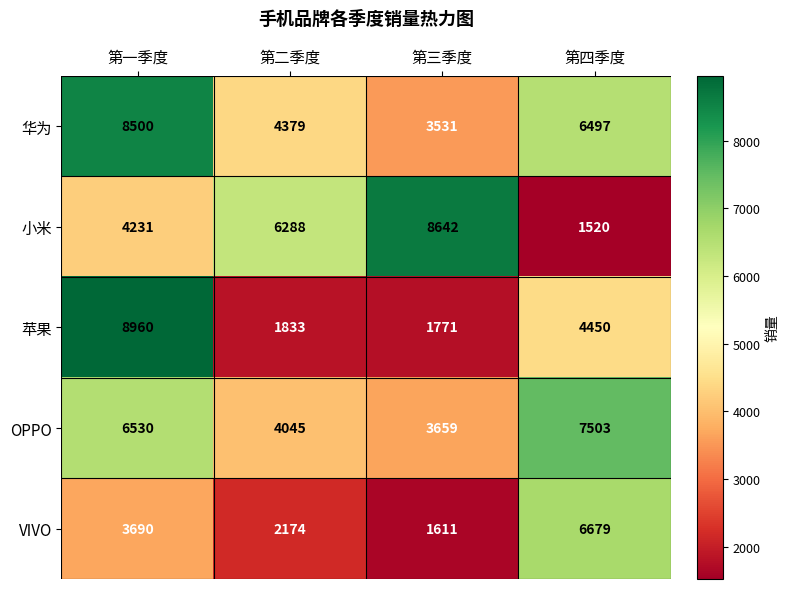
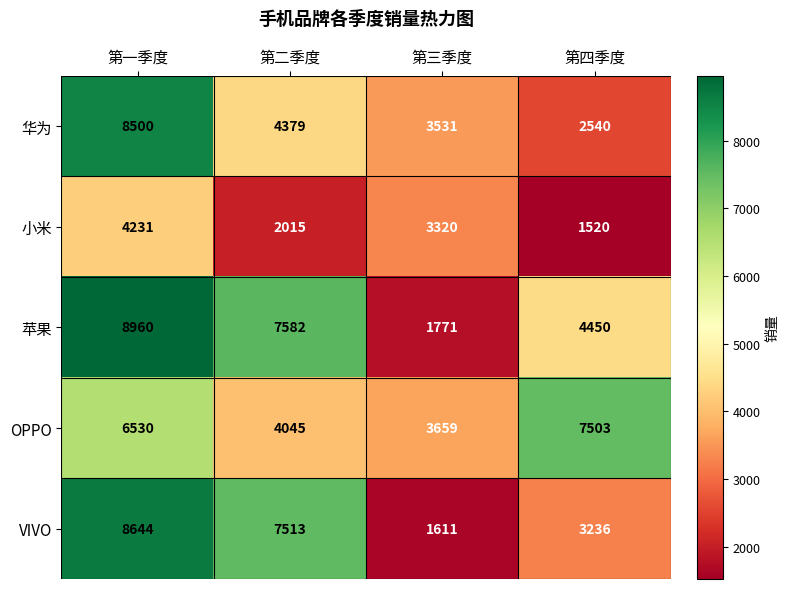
华为, 第四季度: 6497 -> 2540
小米, 第二季度: 6288 -> 2015
小米, 第三季度: 8642 -> 3320
苹果, 第二季度: 1833 -> 7582
VIVO, 第一季度: 3690 -> 8644
VIVO, 第二季度: 2174 -> 7513
VIVO, 第四季度: 6679 -> 3236
